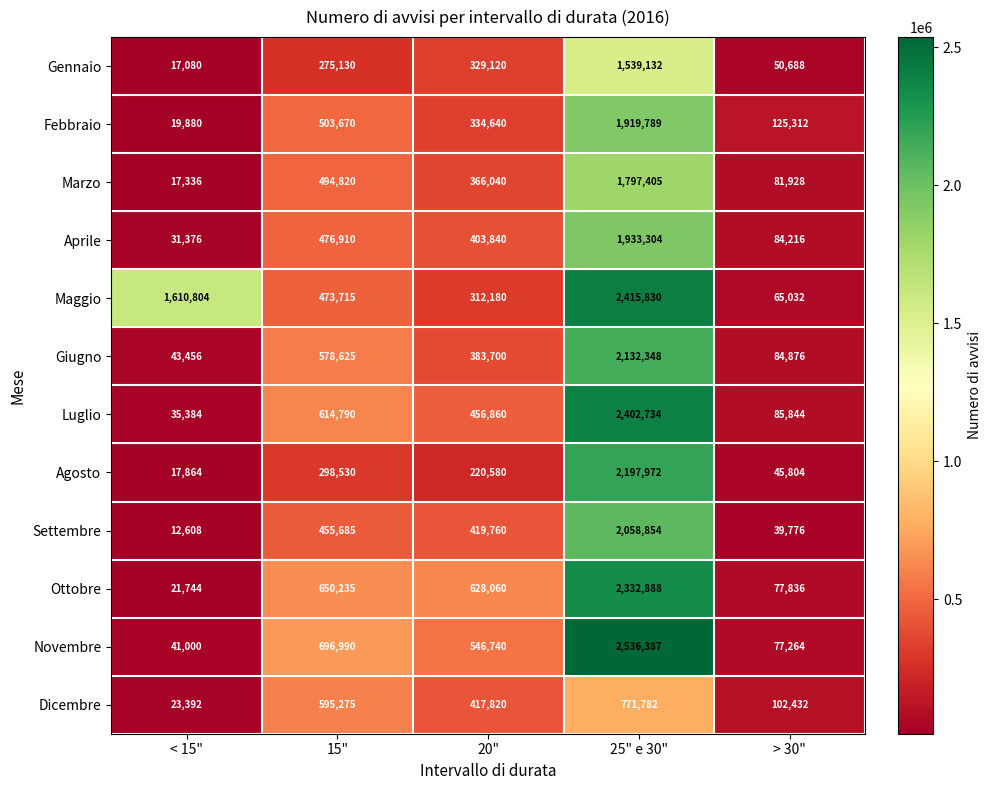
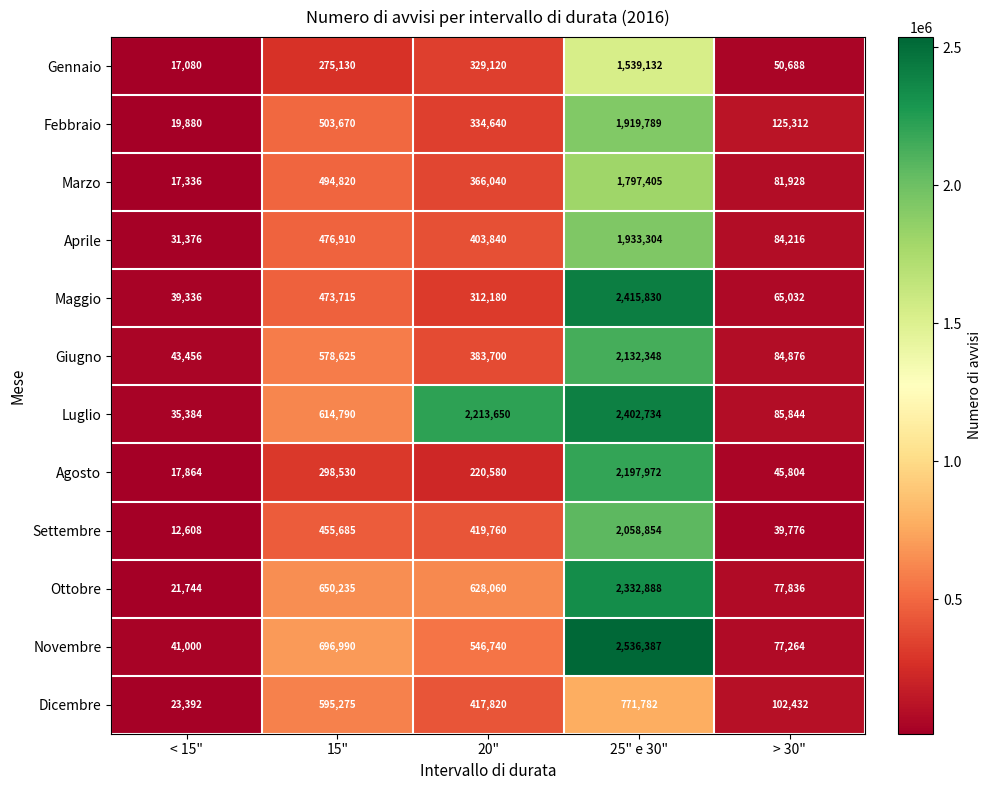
Maggio, < 15": 1,610,804 -> 39,336
Luglio, 20": 456,860 -> 2,213,650
